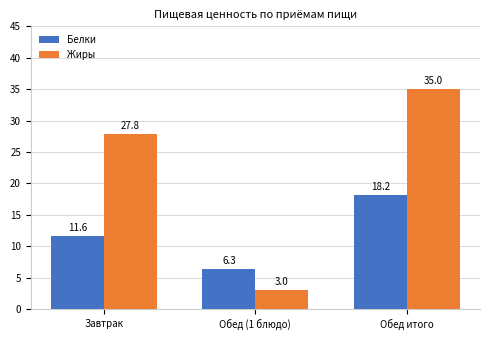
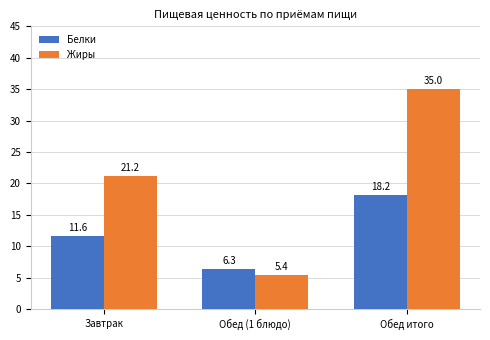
Жиры, Завтрак: 27.8 -> 21.2
Жиры, Обед (1 блюдо): 3.0 -> 5.4
